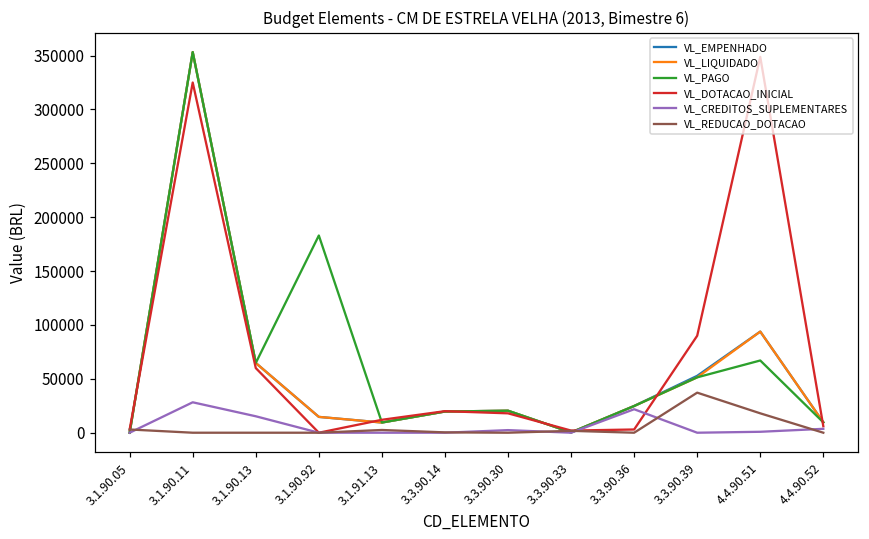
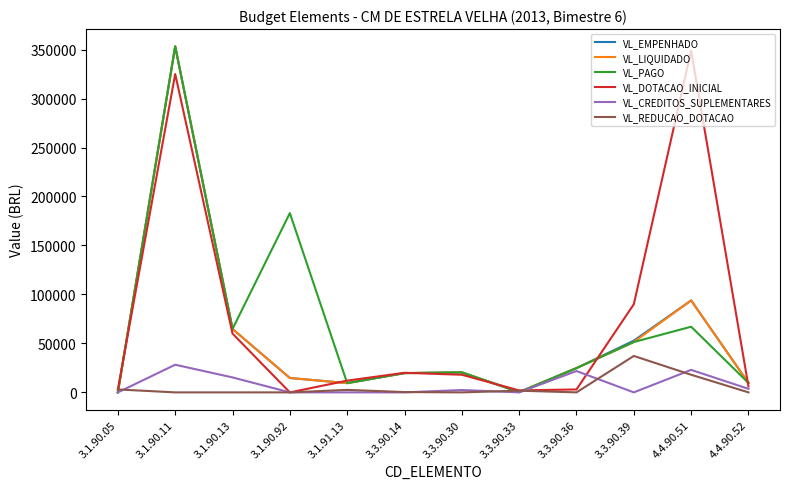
VL_CREDITOS_SUPLEMENTARES, 4.4.90.51: 0 -> 20000
